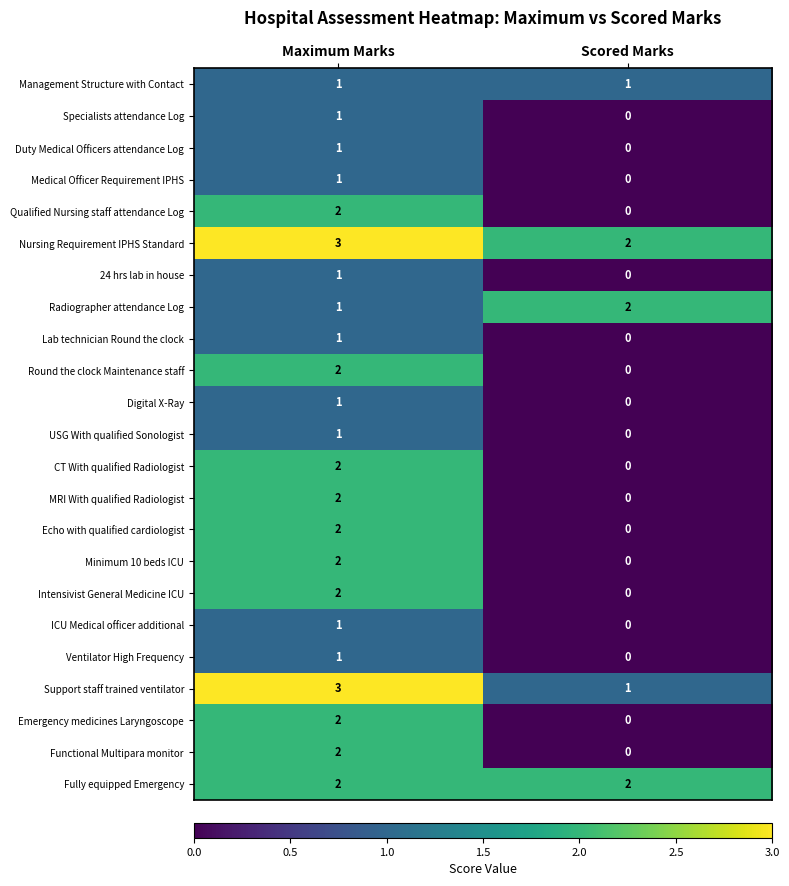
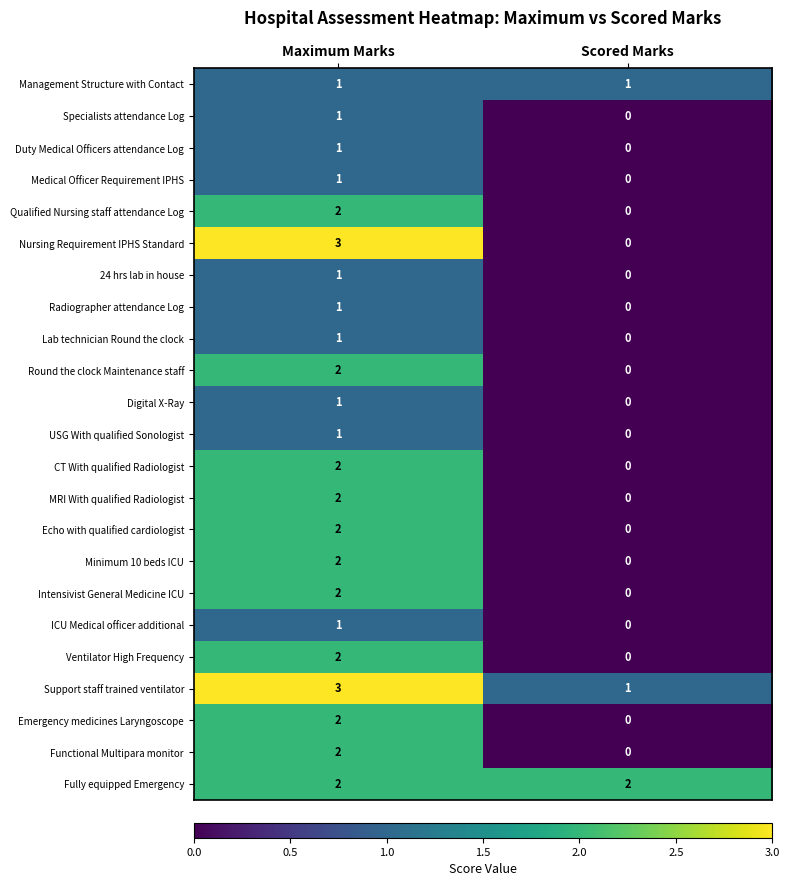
Nursing Requirement IPHS Standard, Scored Marks: 2 -> 0
Radiographer attendance Log, Scored Marks: 2 -> 0
Ventilator High Frequency, Maximum Marks: 1 -> 2
